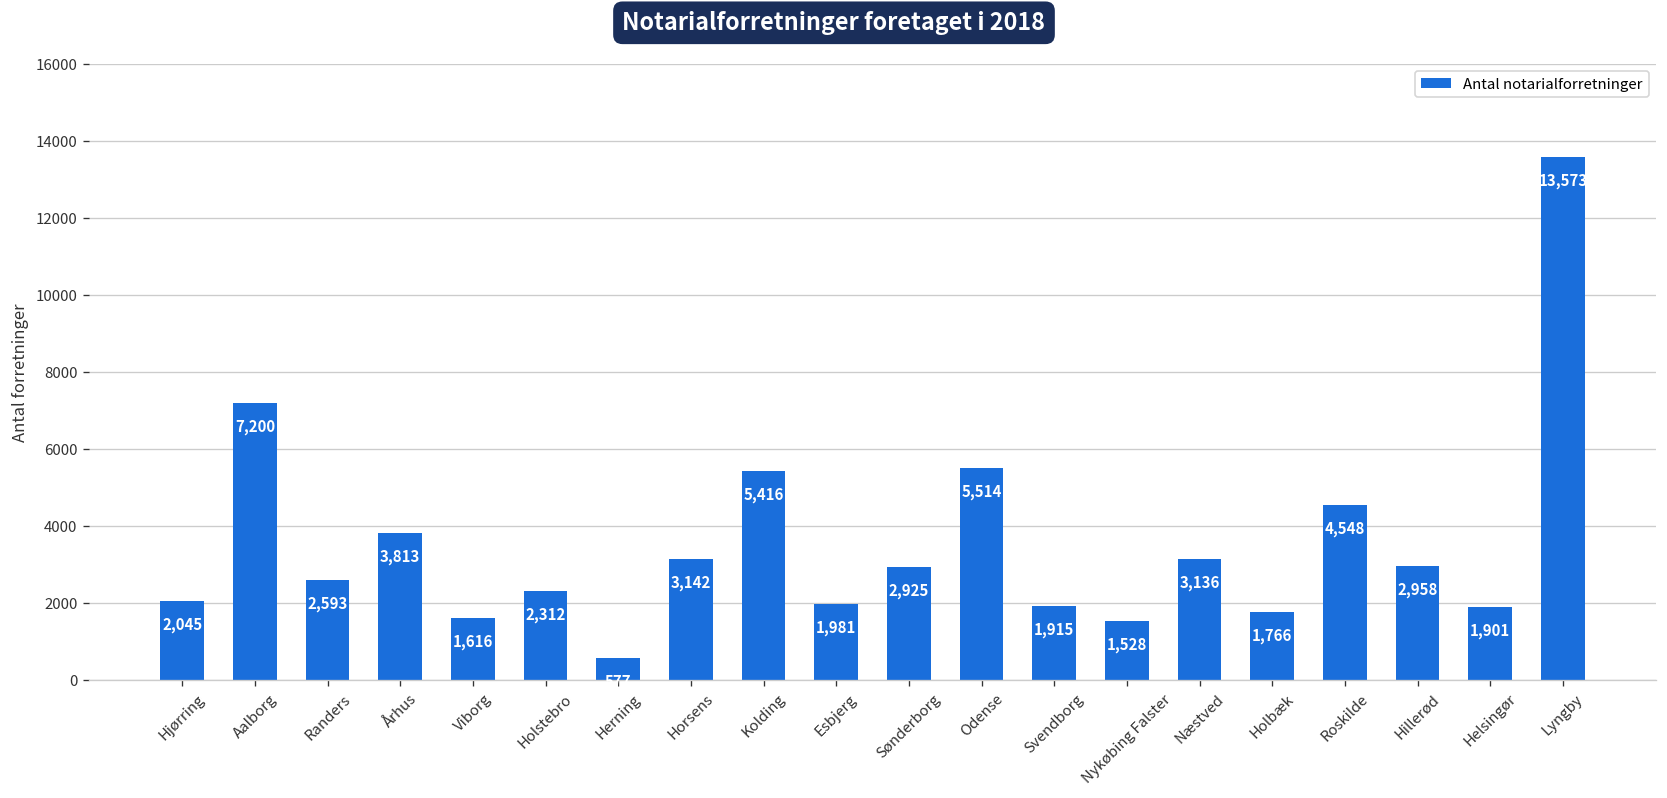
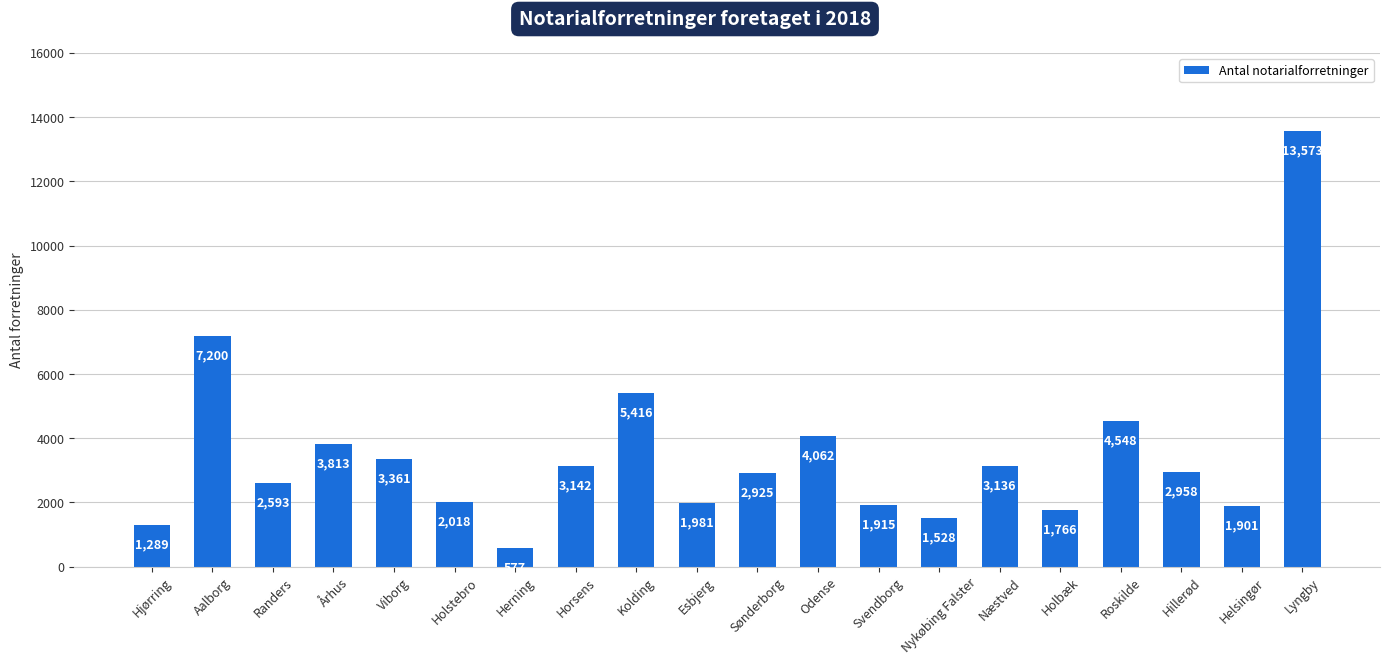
Hjørring: 2,045 -> 1,289
Viborg: 1,616 -> 3,361
Holstebro: 2,312 -> 2,018
Odense: 5,514 -> 4,062
